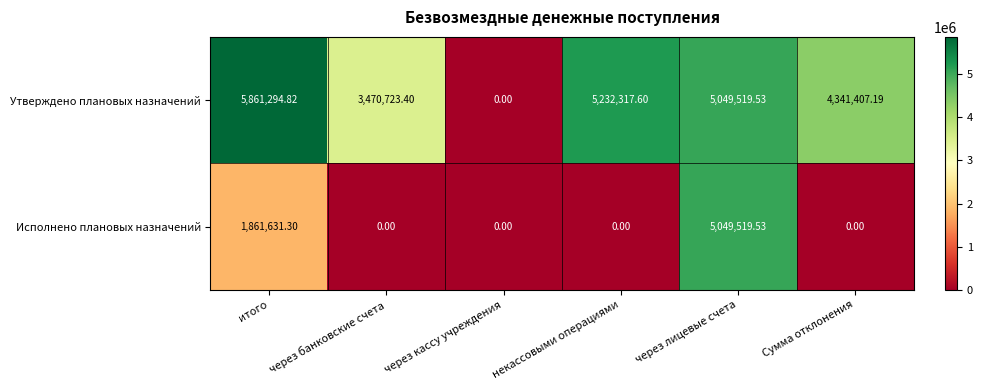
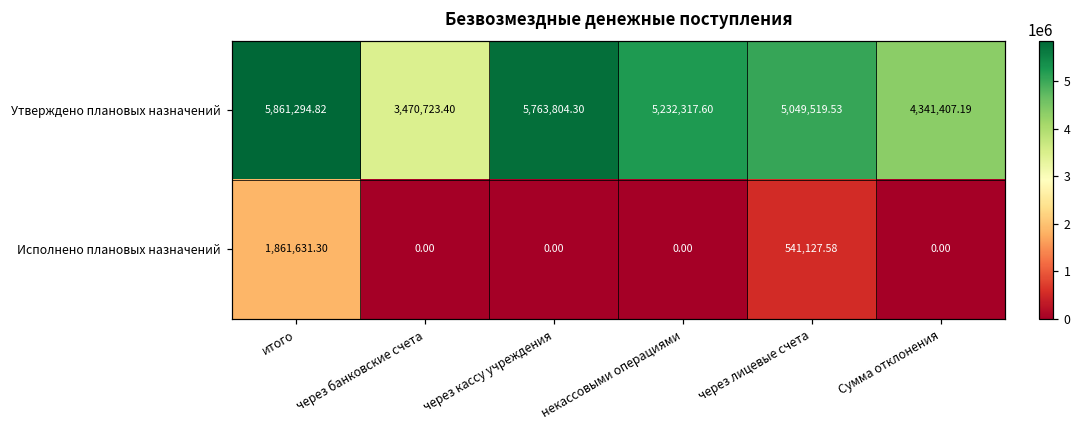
Утверждено плановых назначений, через кассу учреждения: 0.00 -> 5,763,804.30
Исполнено плановых назначений, через лицевые счета: 5,049,519.53 -> 541,127.58
